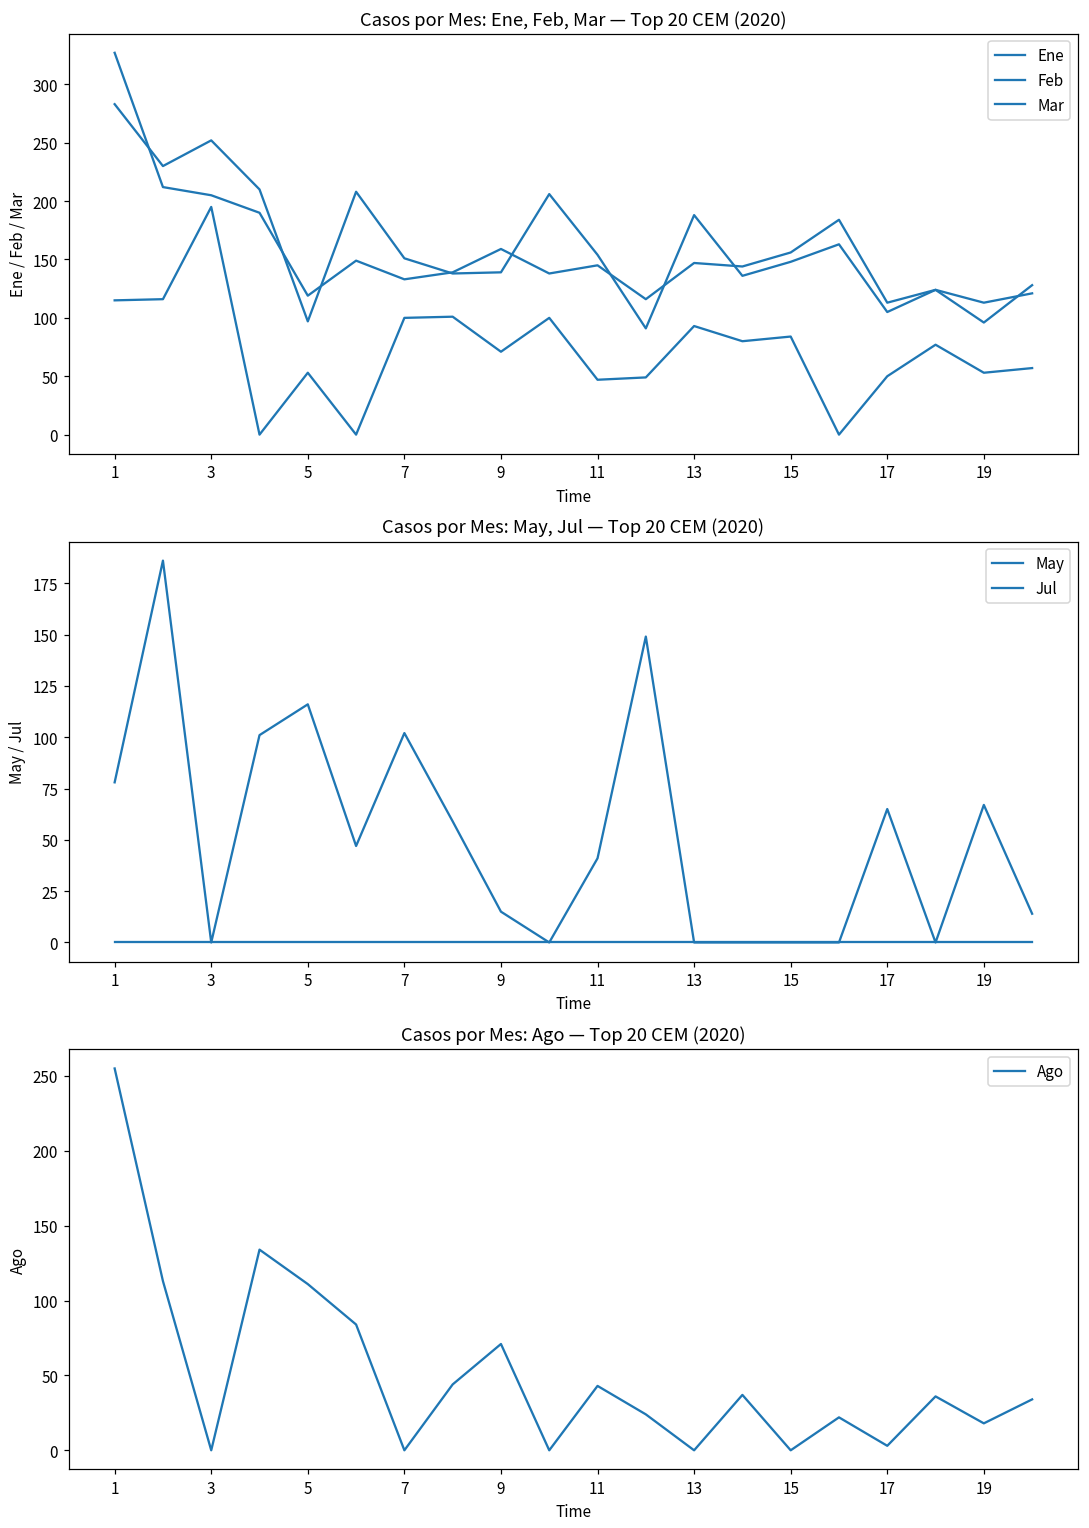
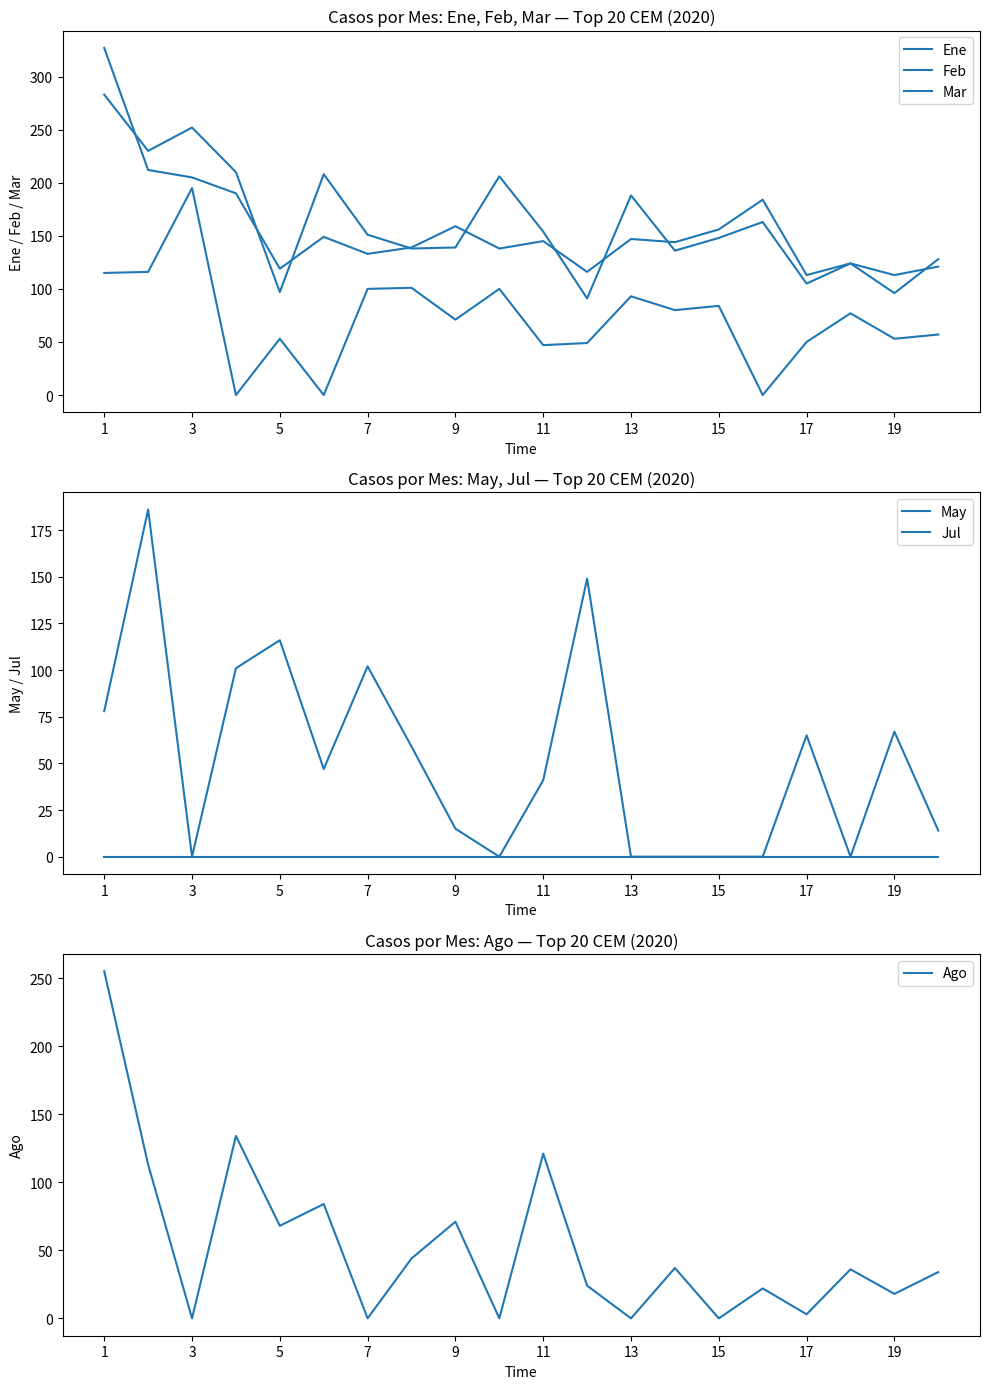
Casos por Mes: Ago — Top 20 CEM (2020), 5: 111 -> 68
Casos por Mes: Ago — Top 20 CEM (2020), 11: 43 -> 121
